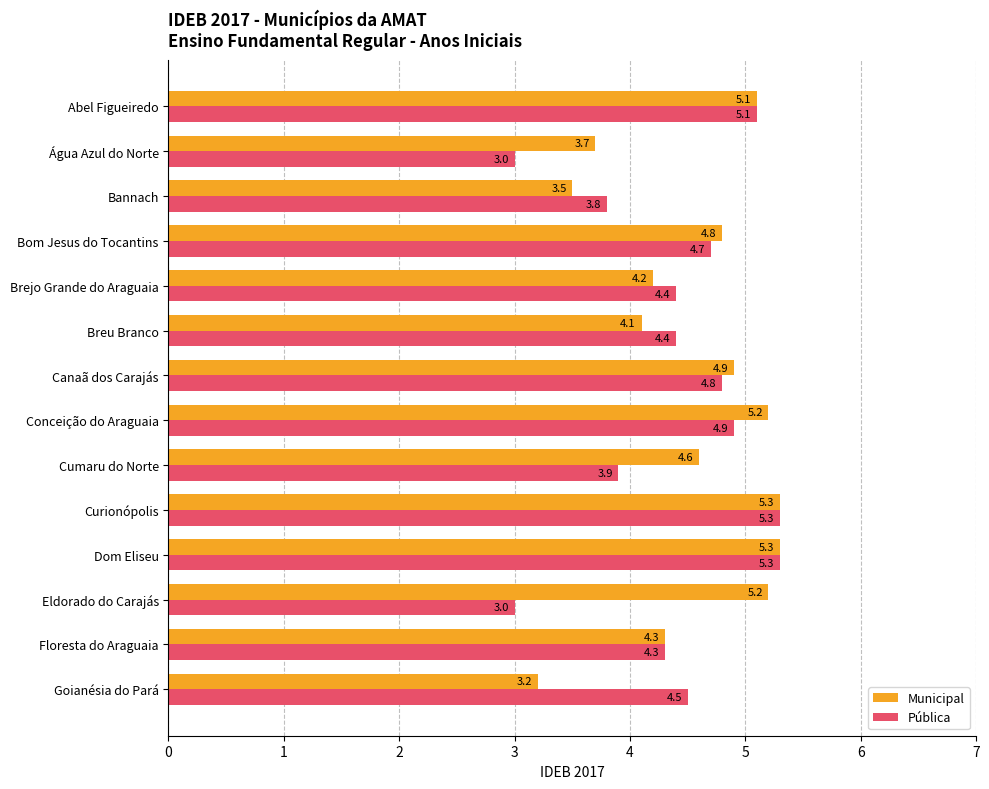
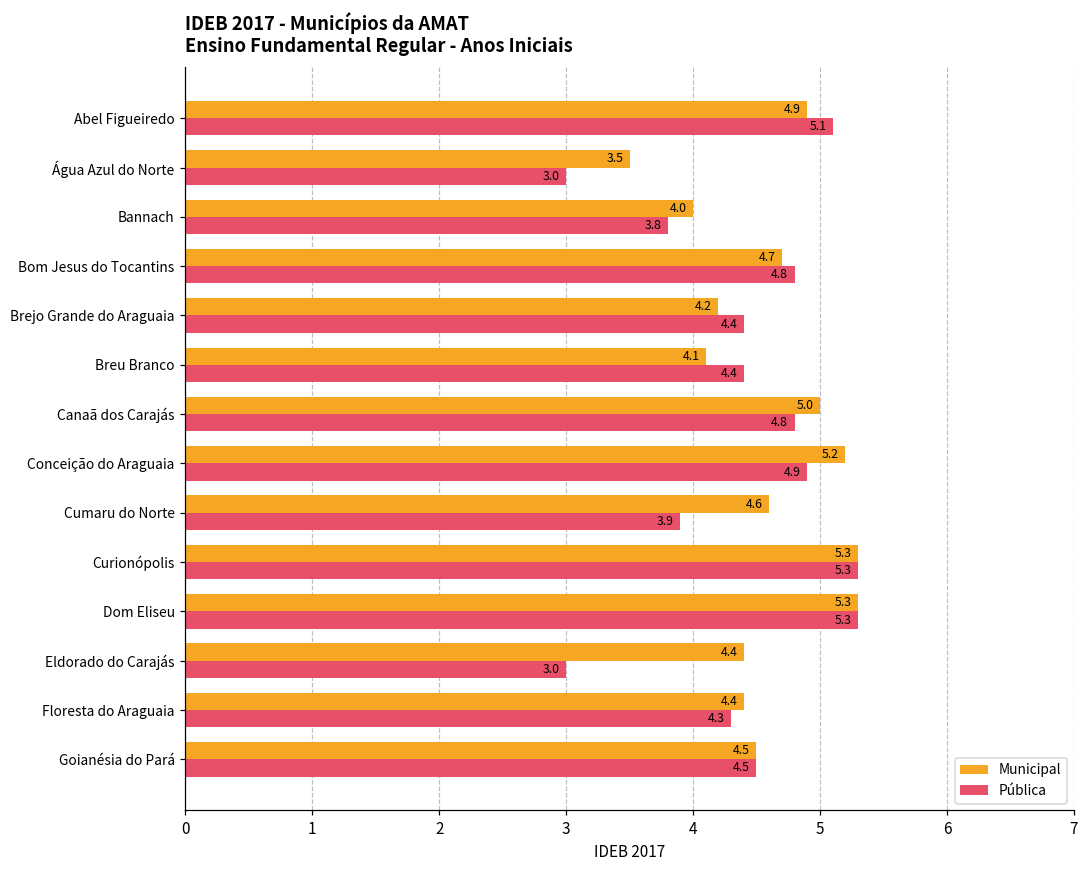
Municipal, Abel Figueiredo: 5.1 -> 4.9
Municipal, Água Azul do Norte: 3.7 -> 3.5
Municipal, Bannach: 3.5 -> 4.0
Municipal, Bom Jesus do Tocantins: 4.8 -> 4.7
Pública, Bom Jesus do Tocantins: 4.7 -> 4.8
Municipal, Canaã dos Carajás: 4.9 -> 5.0
Municipal, Eldorado do Carajás: 5.2 -> 4.4
Municipal, Floresta do Araguaia: 4.3 -> 4.4
Municipal, Goianésia do Pará: 3.2 -> 4.5
